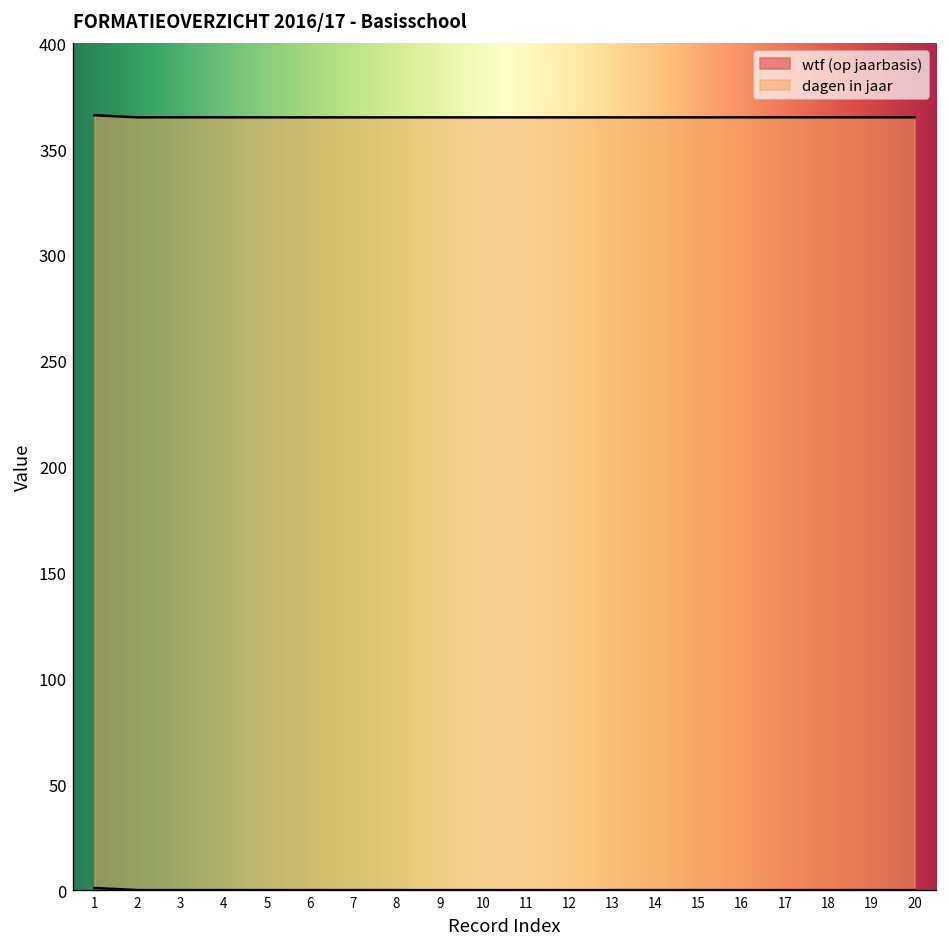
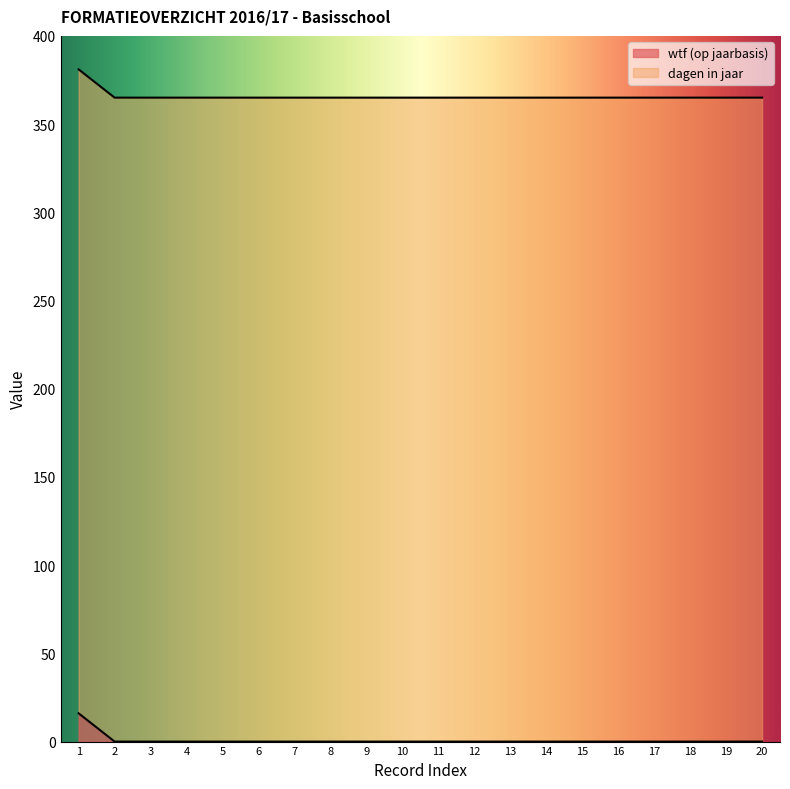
wtf (op jaarbasis), 1: 1 -> 16
